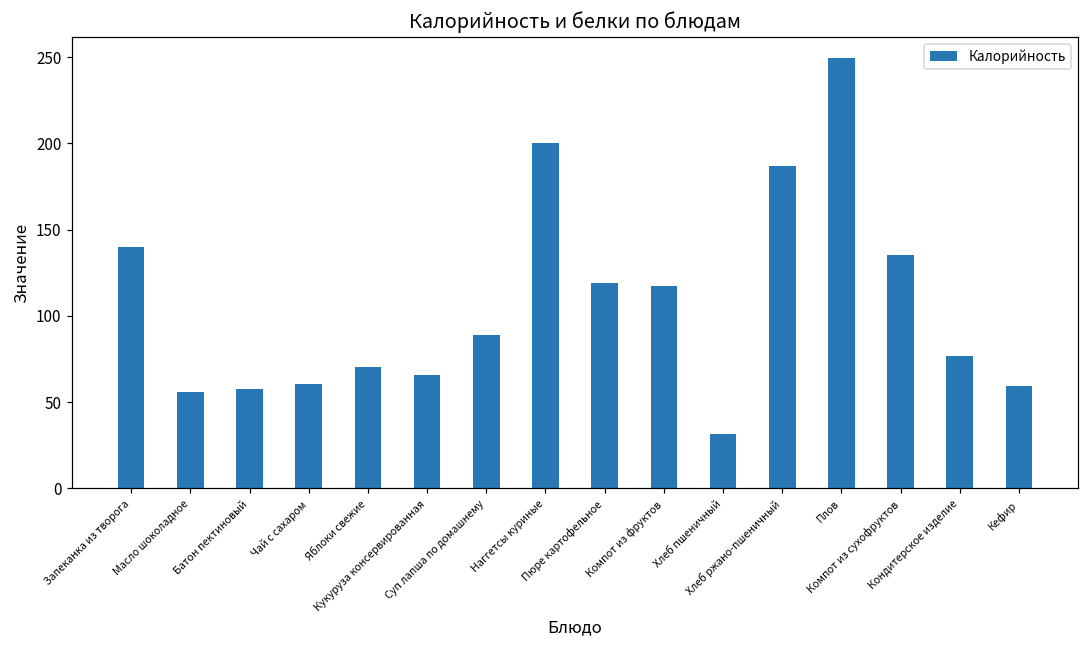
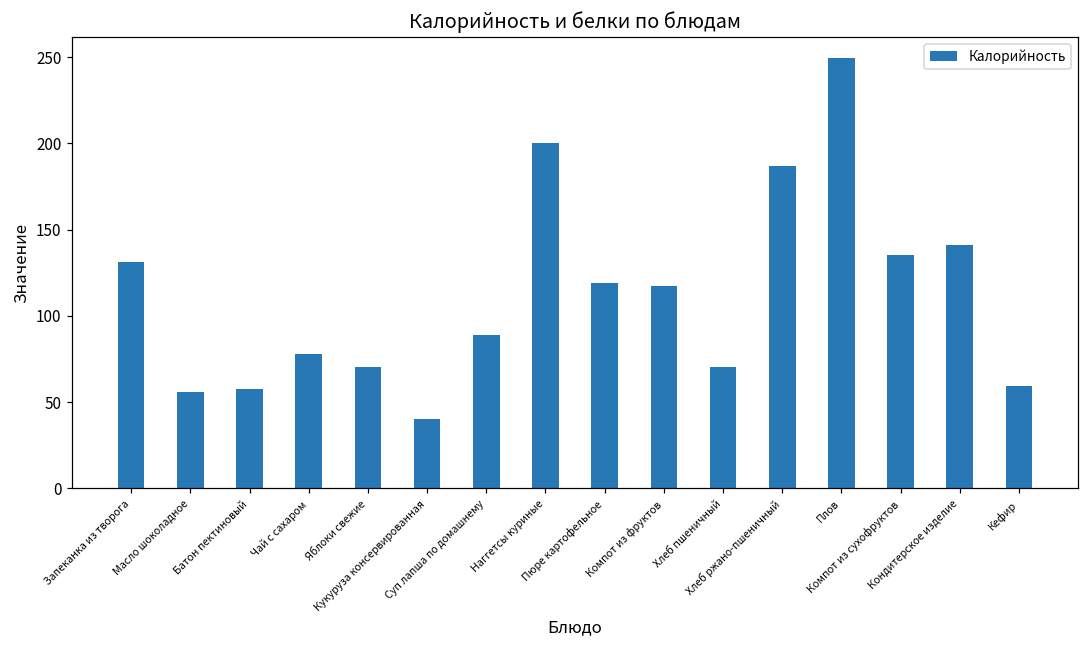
Запеканка из творога: 140 -> 131
Чай с сахаром: 60 -> 78
Кукуруза консервированная: 66 -> 40
Хлеб пшеничный: 31 -> 71
Кондитерское изделие: 77 -> 141
